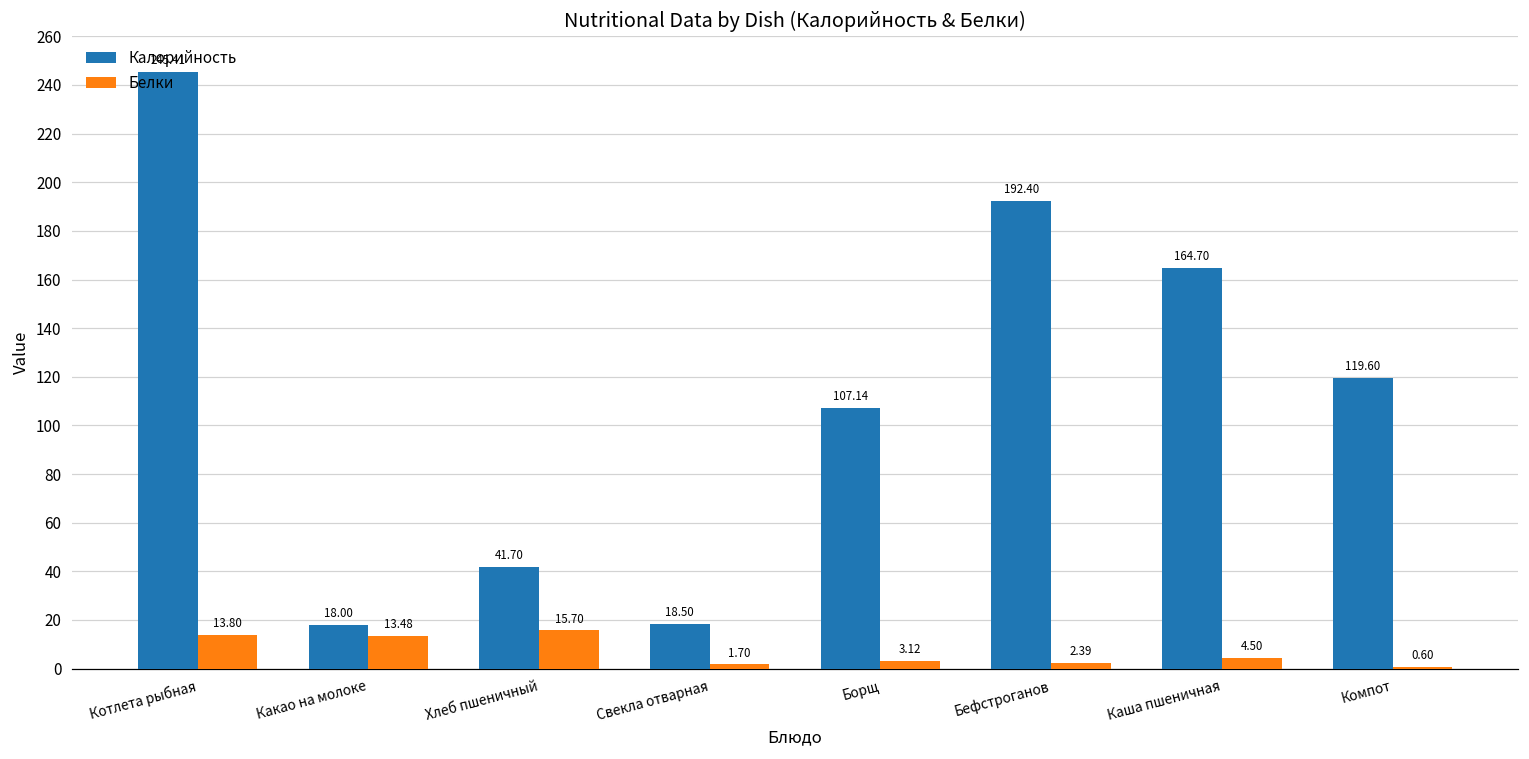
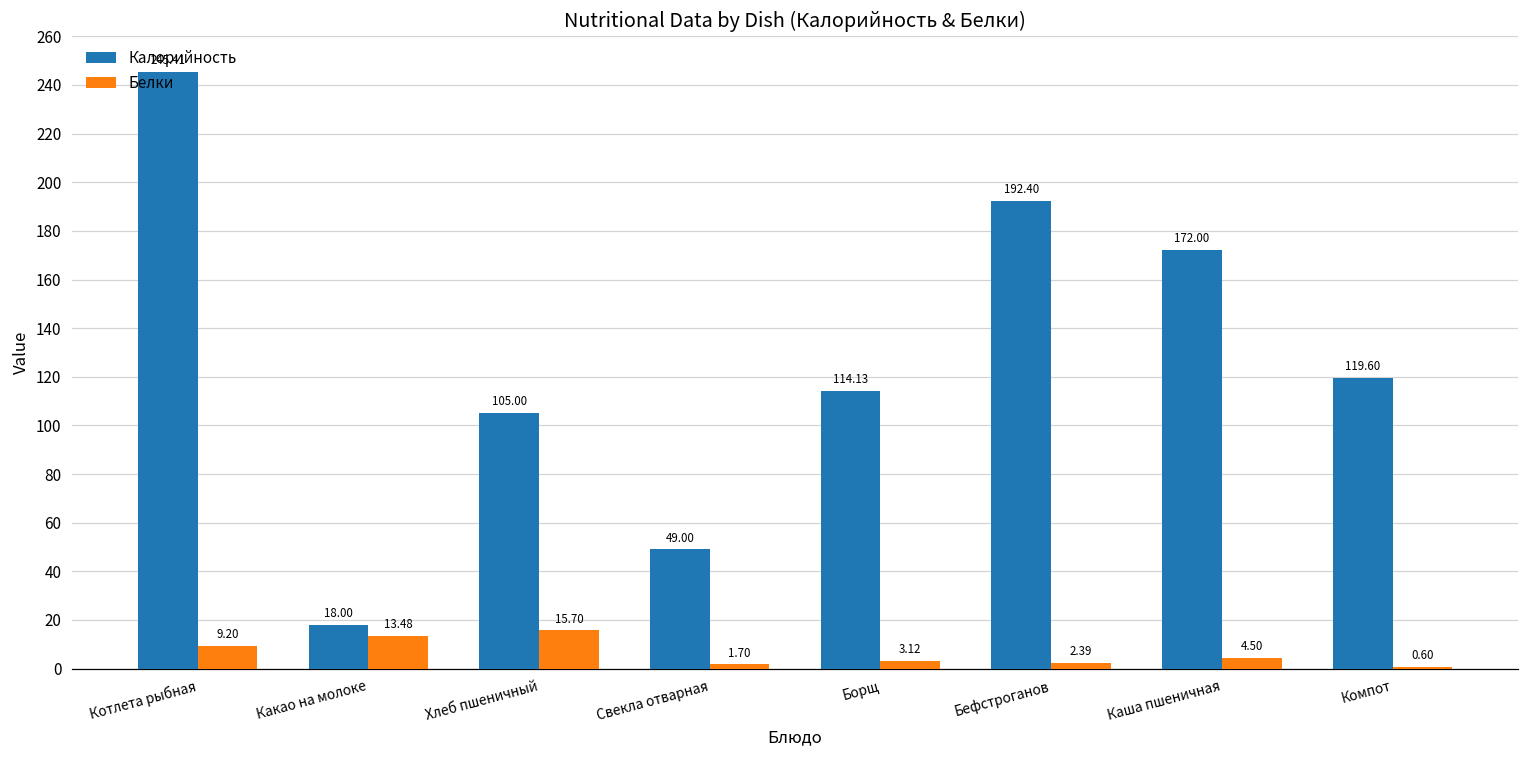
Белки, Котлета рыбная: 13.80 -> 9.20
Калорийность, Хлеб пшеничный: 41.70 -> 105.00
Калорийность, Свекла отварная: 18.50 -> 49.00
Калорийность, Борщ: 107.14 -> 114.13
Калорийность, Каша пшеничная: 164.70 -> 172.00
